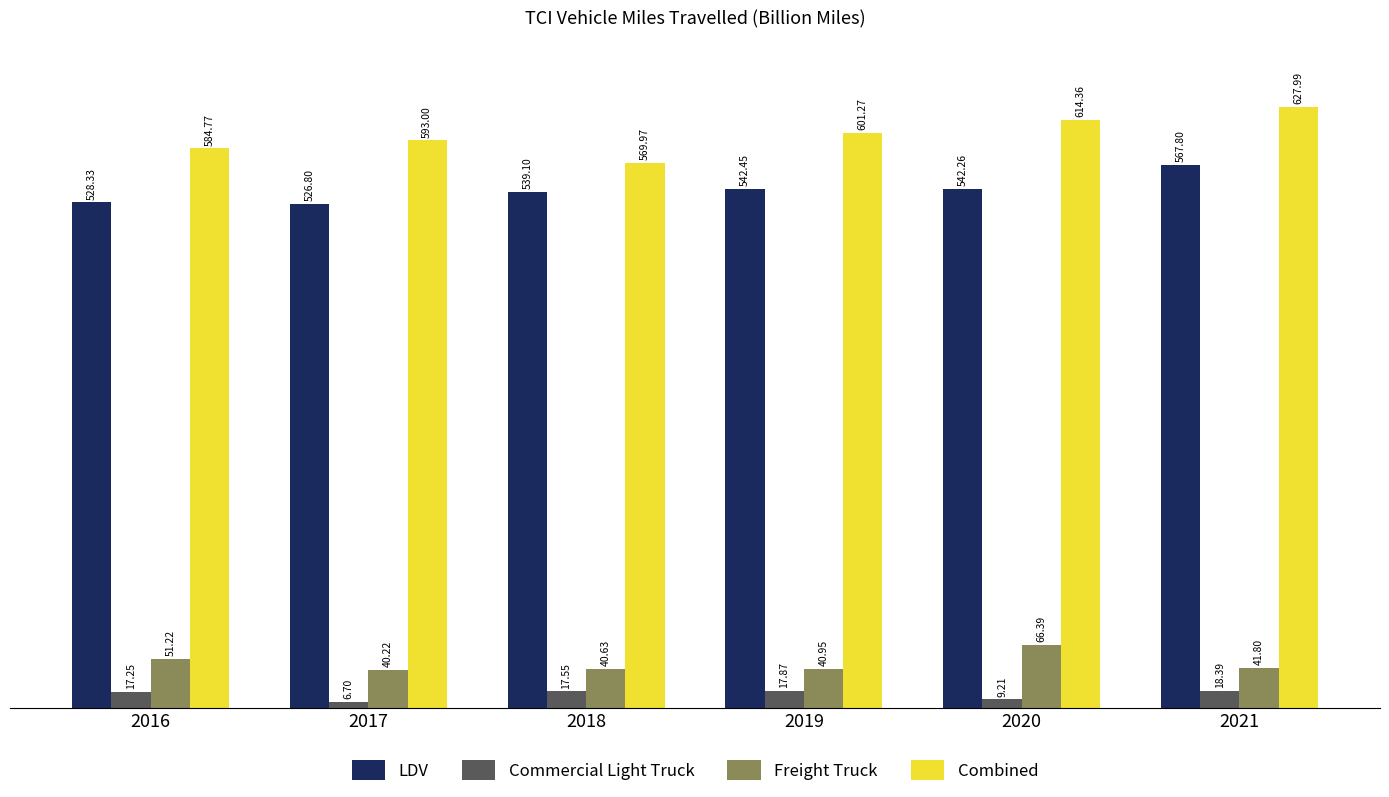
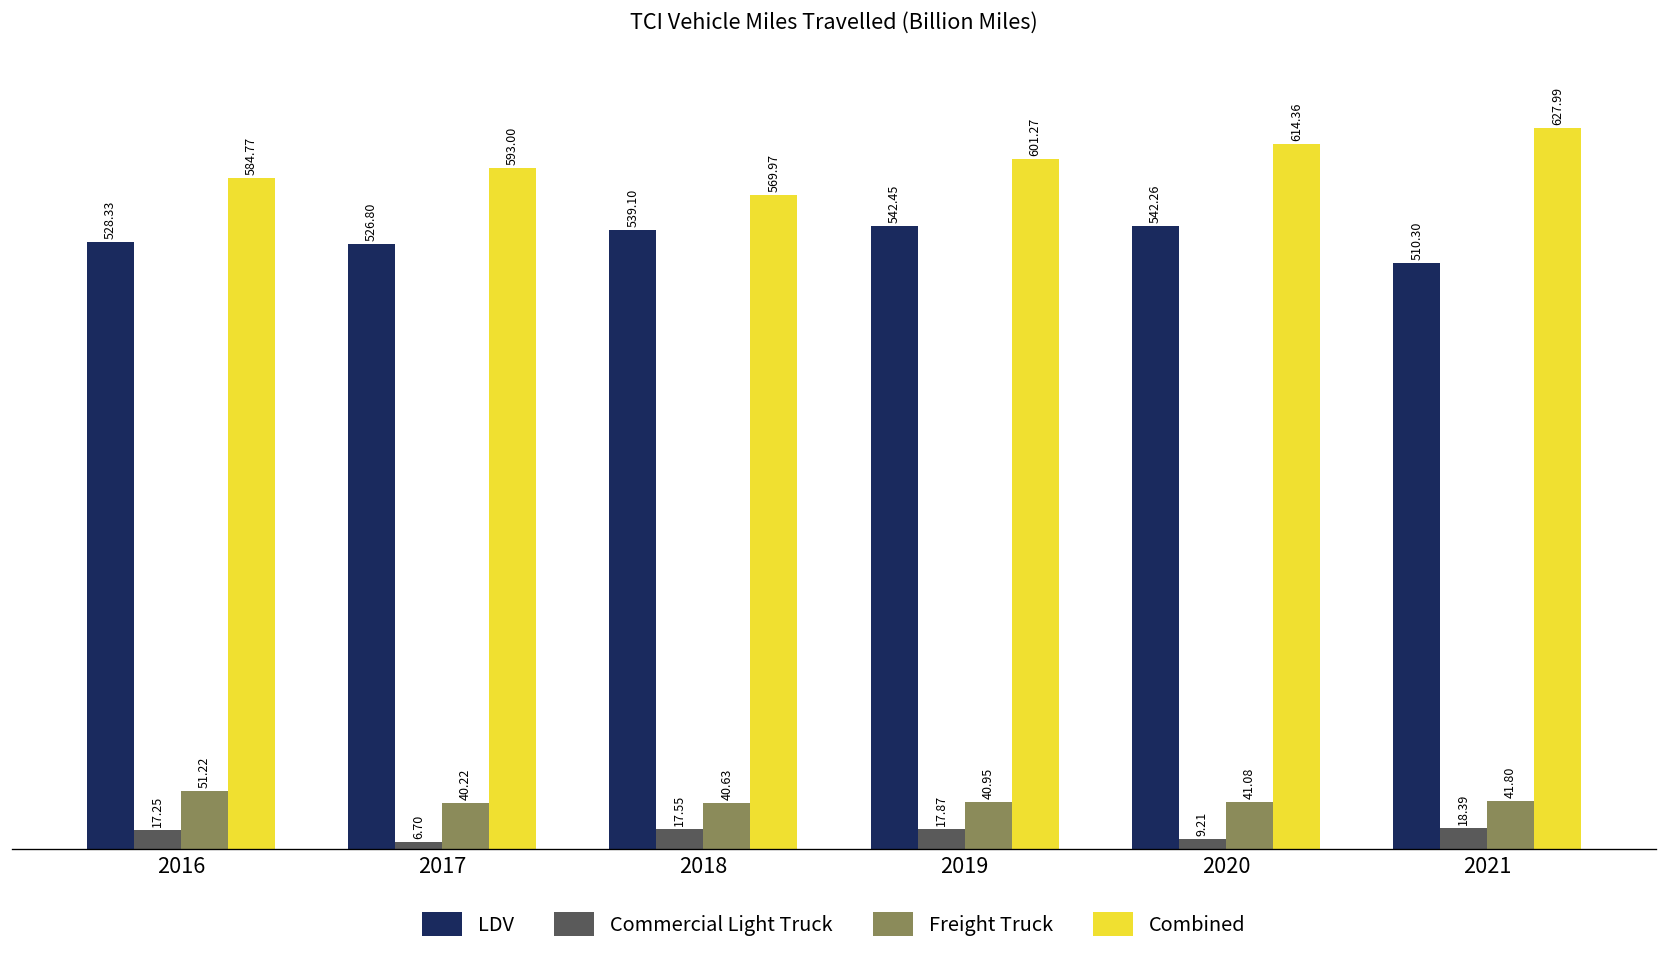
Freight Truck, 2020: 66.39 -> 41.08
LDV, 2021: 567.80 -> 510.30
